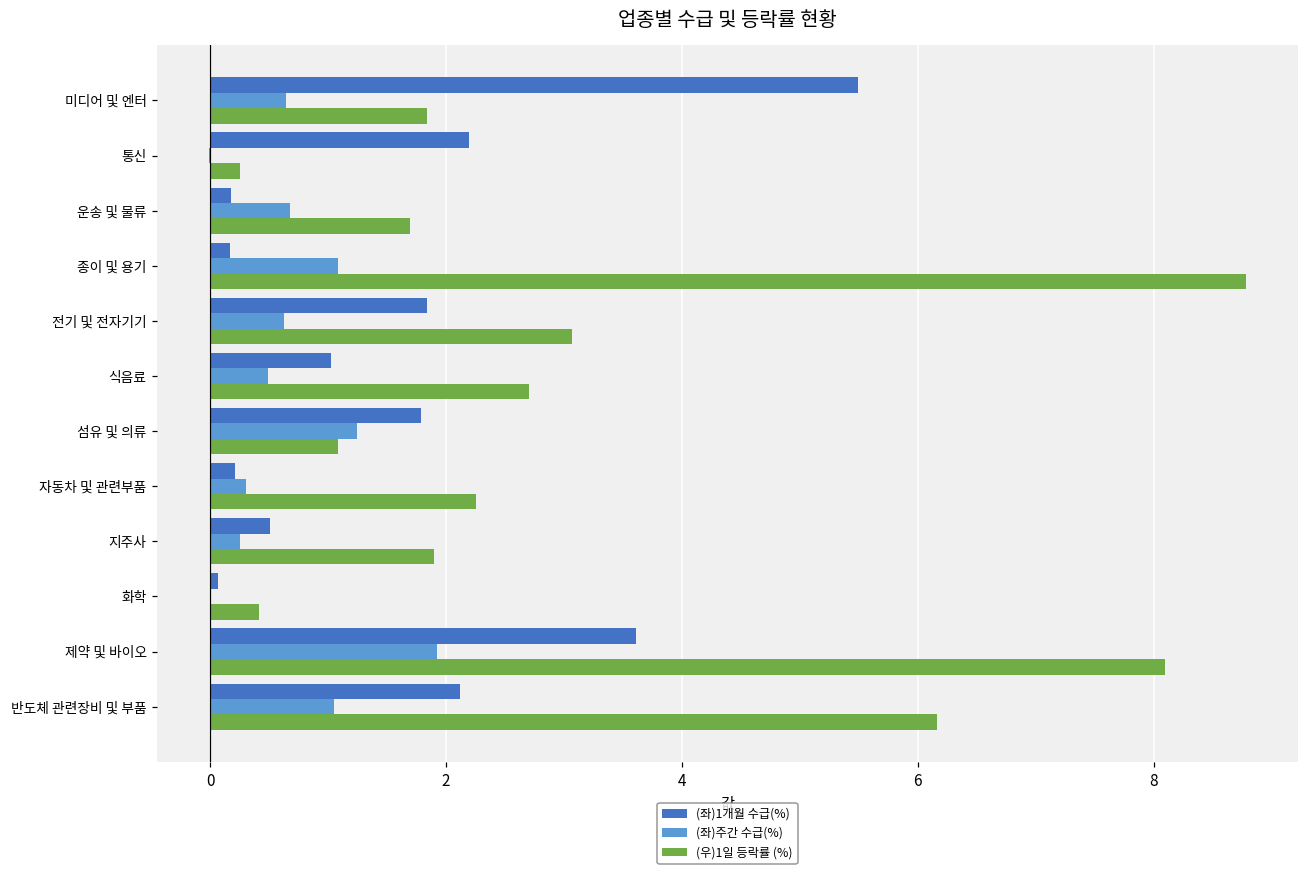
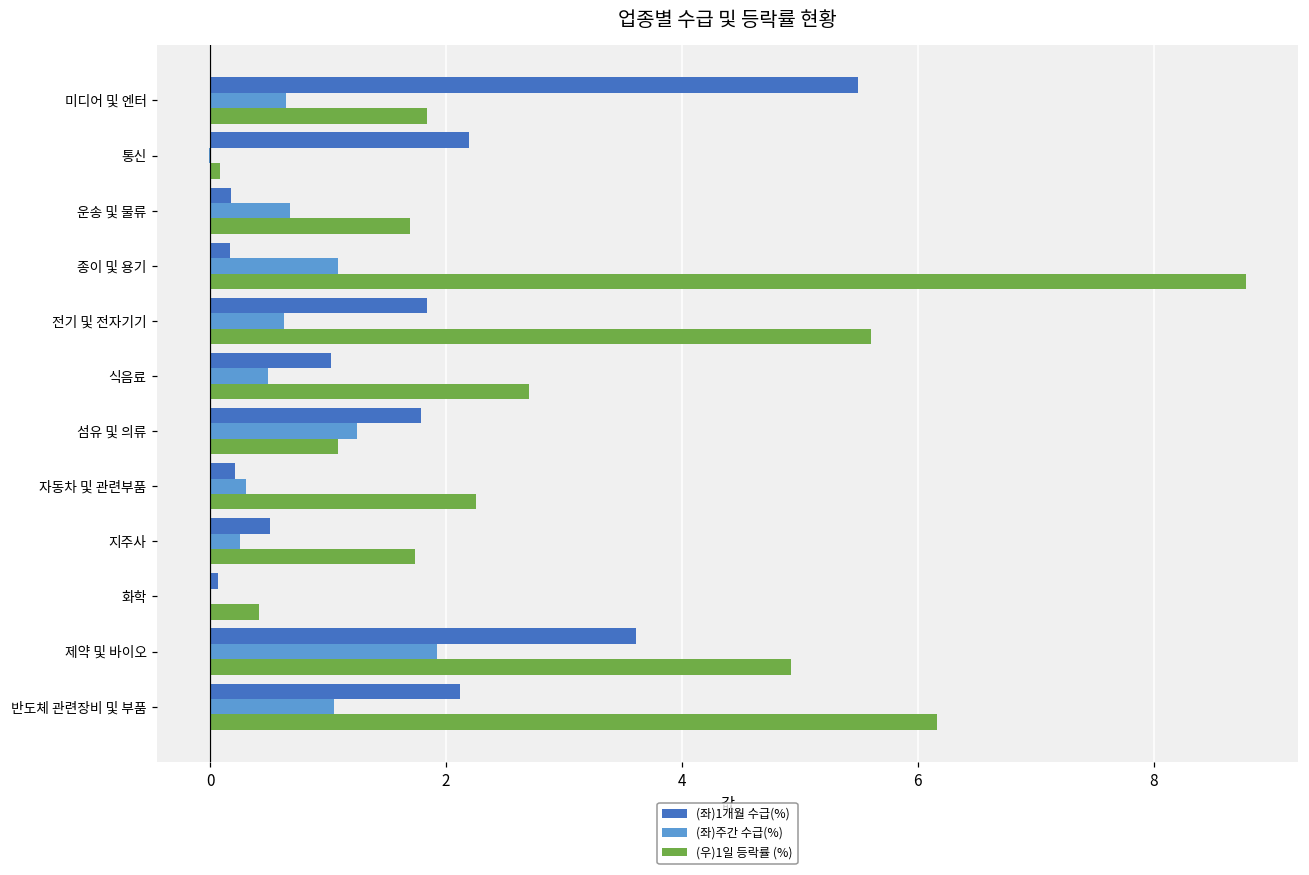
(우)1일 등락률 (%), 통신: 0.25 -> 0.08
(우)1일 등락률 (%), 전기 및 전자기기: 3.07 -> 5.60
(우)1일 등락률 (%), 지주사: 1.90 -> 1.74
(우)1일 등락률 (%), 제약 및 바이오: 8.10 -> 4.92
